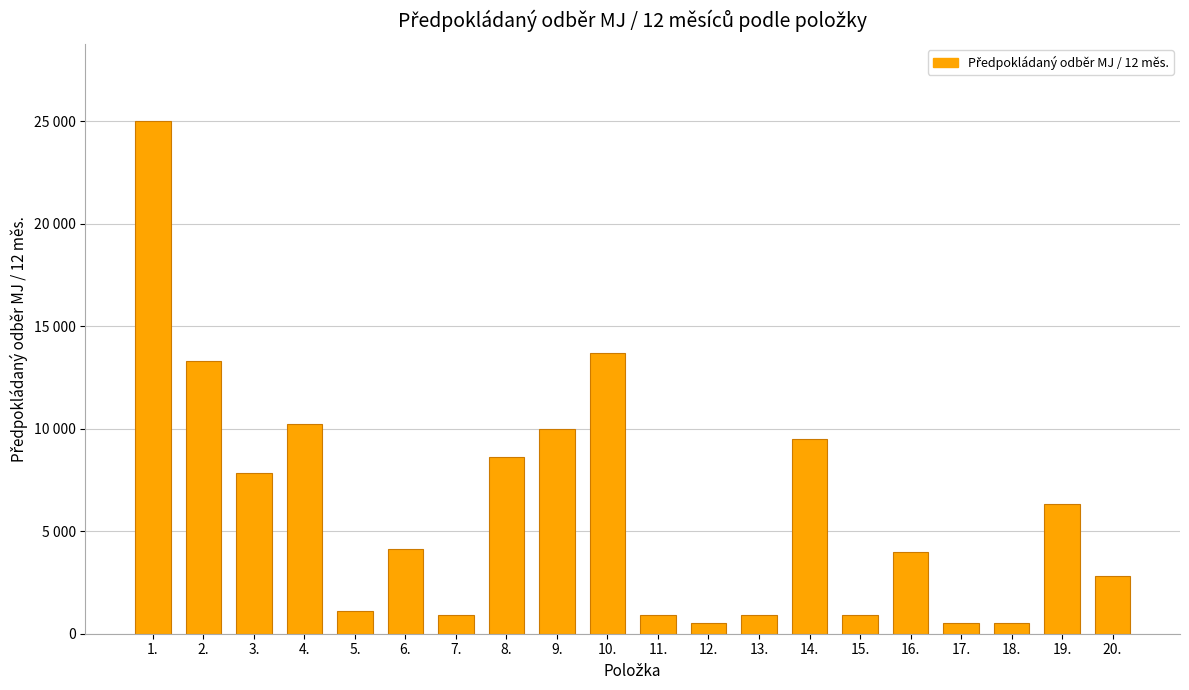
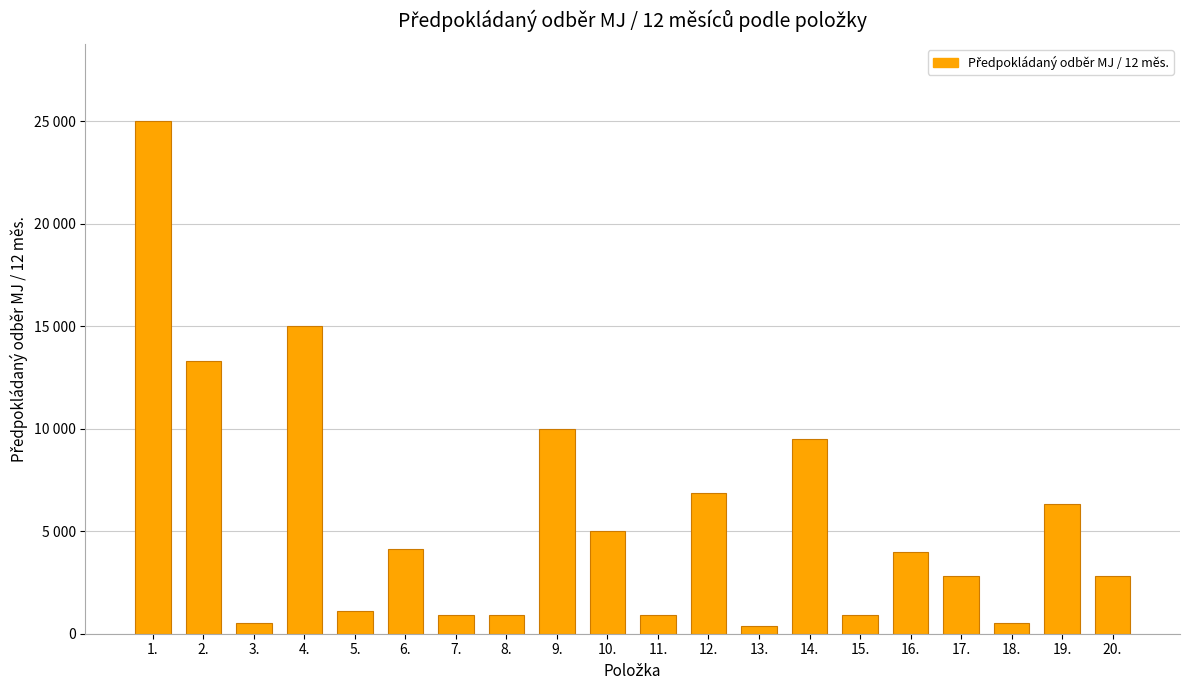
3.: 7800 -> 500
4.: 10200 -> 15000
8.: 8600 -> 900
10.: 13700 -> 5000
12.: 500 -> 6900
13.: 900 -> 400
17.: 500 -> 2800
